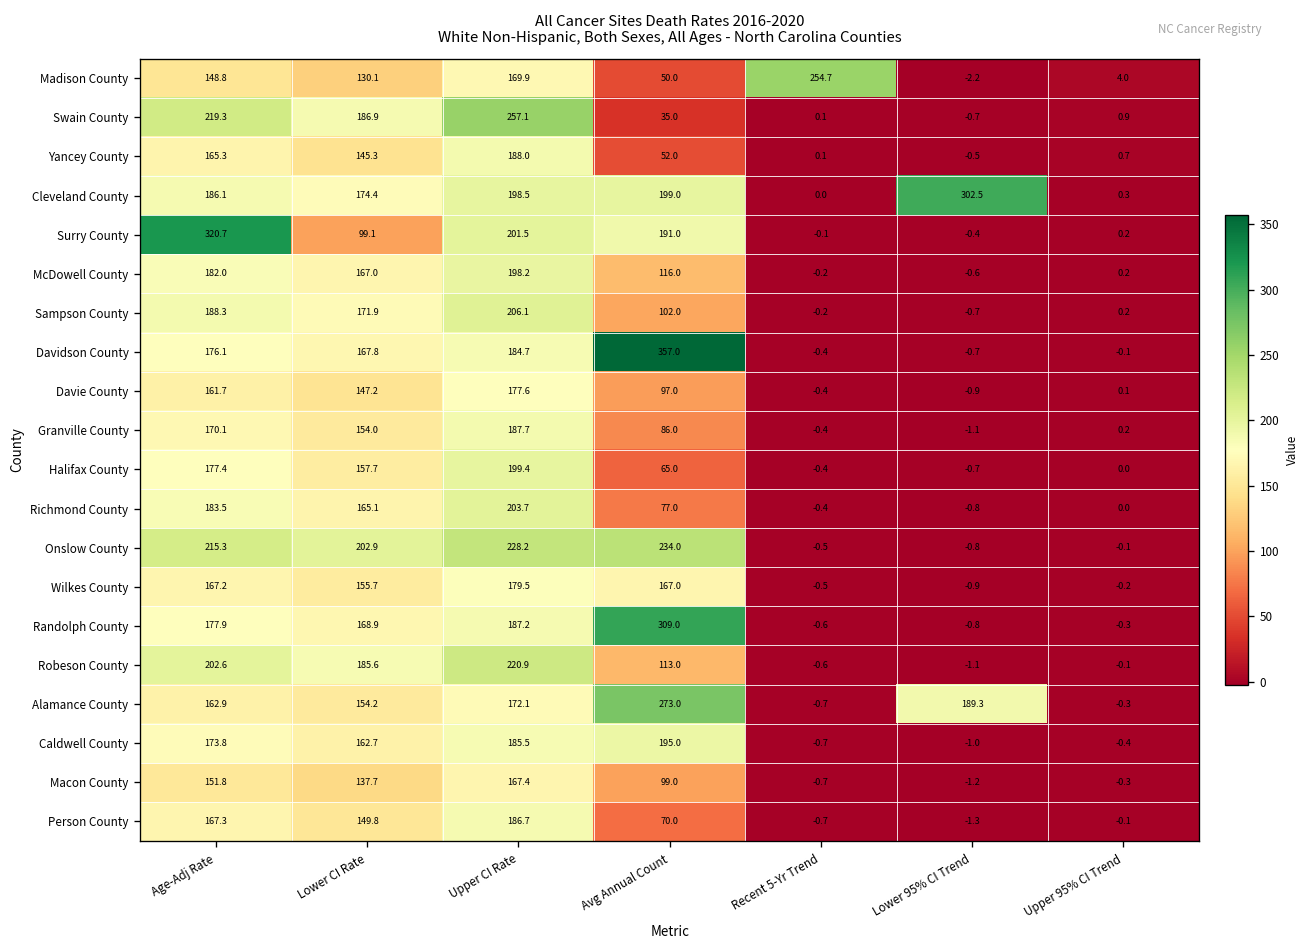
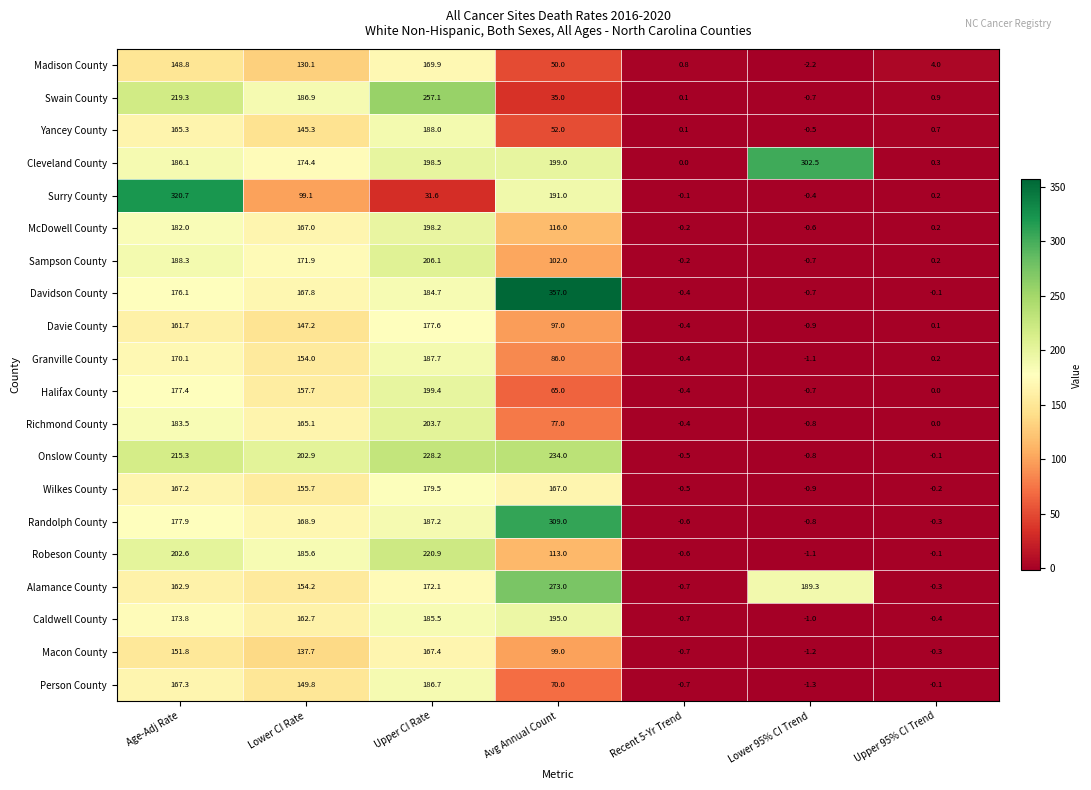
Madison County, Recent 5-Yr Trend: 254.7 -> 0.8
Surry County, Upper CI Rate: 201.5 -> 31.6
